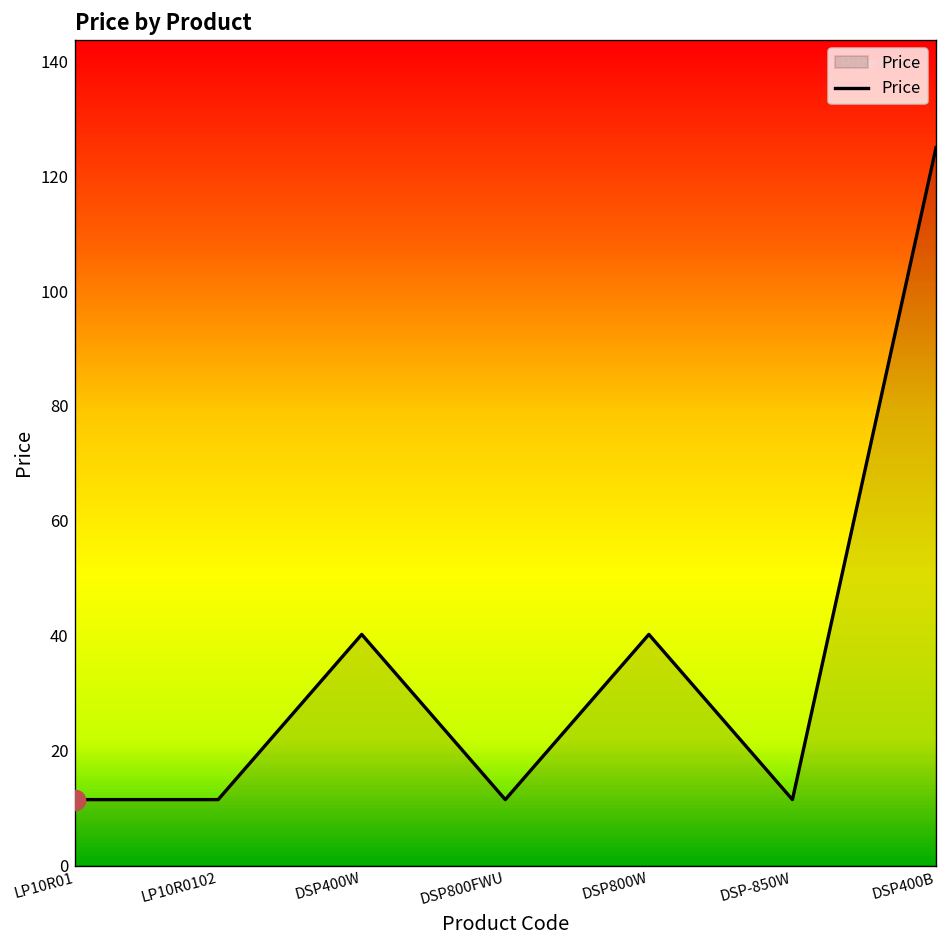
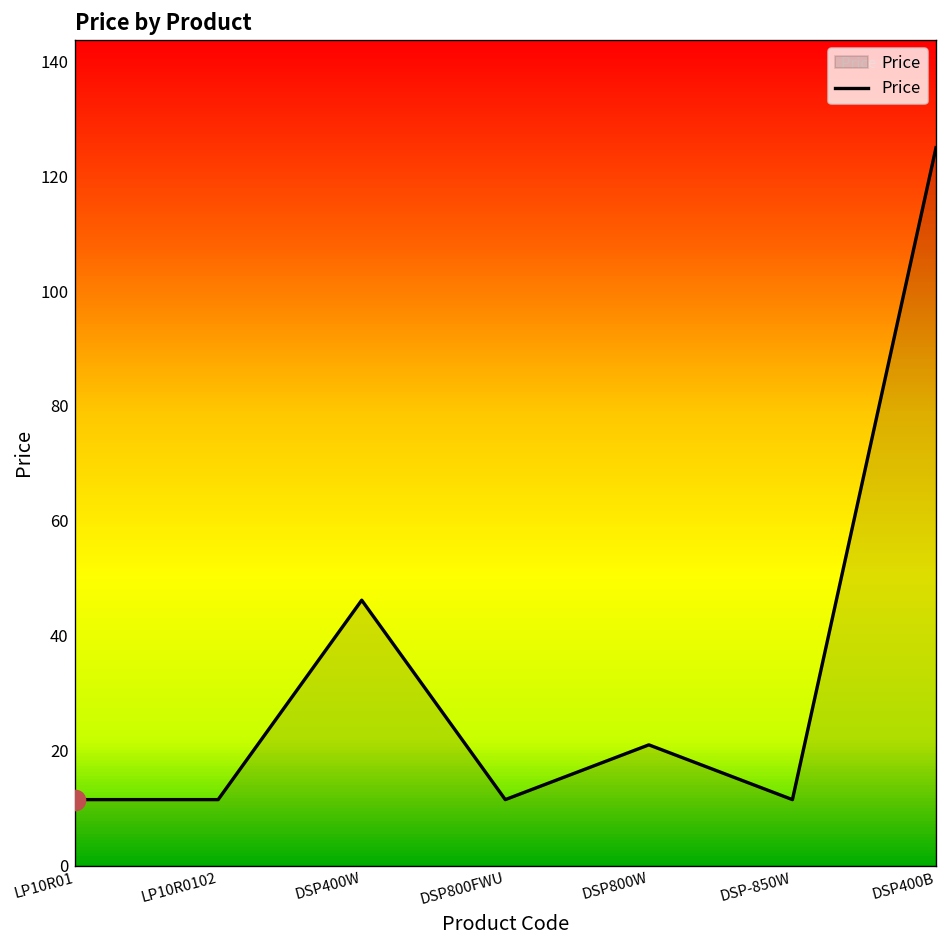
Price, DSP400W: 40 -> 46
Price, DSP800W: 40 -> 21
